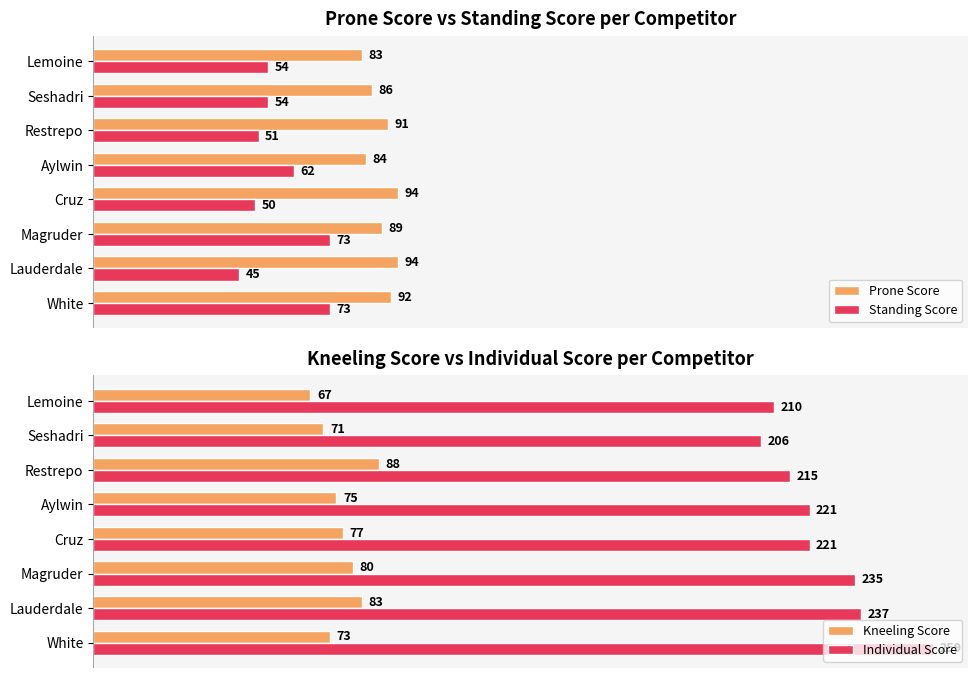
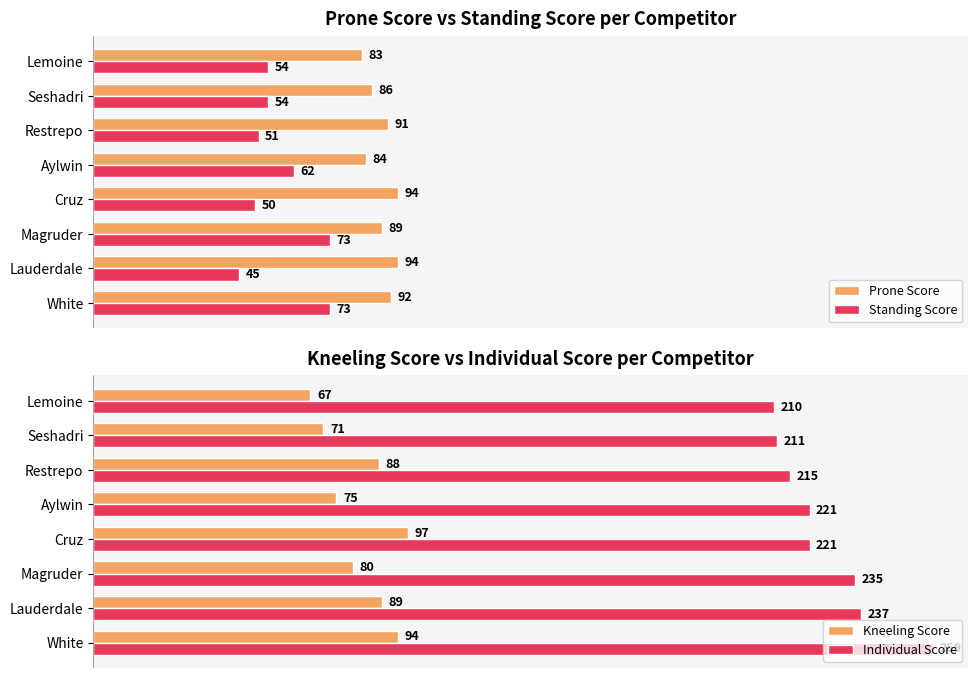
Kneeling Score vs Individual Score per Competitor, Individual Score, Seshadri: 206 -> 211
Kneeling Score vs Individual Score per Competitor, Kneeling Score, Cruz: 77 -> 97
Kneeling Score vs Individual Score per Competitor, Kneeling Score, Lauderdale: 83 -> 89
Kneeling Score vs Individual Score per Competitor, Kneeling Score, White: 73 -> 94
